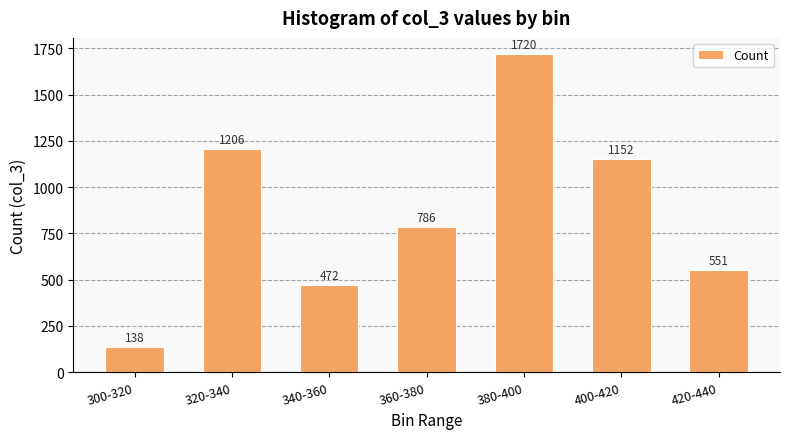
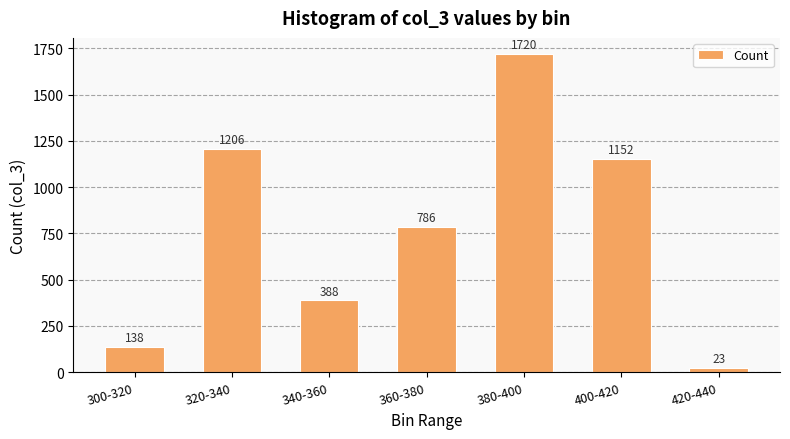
340-360: 472 -> 388
420-440: 551 -> 23
